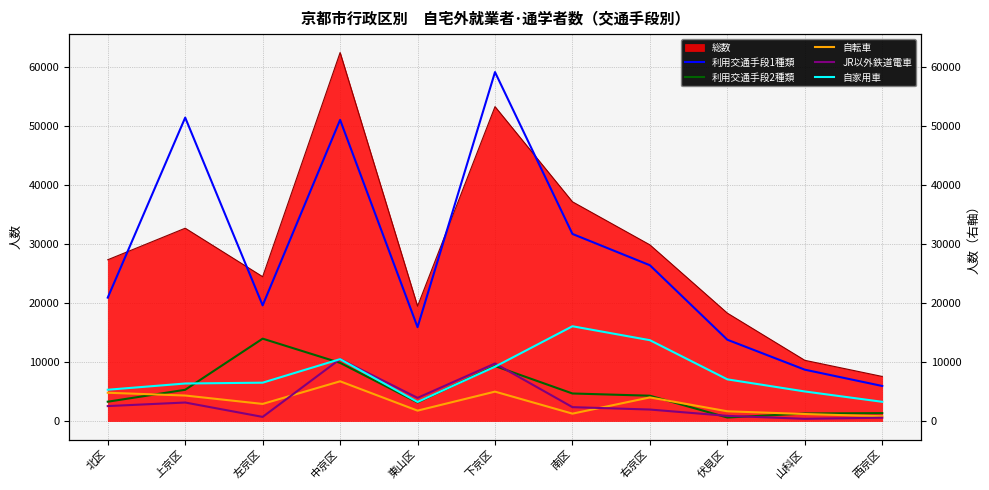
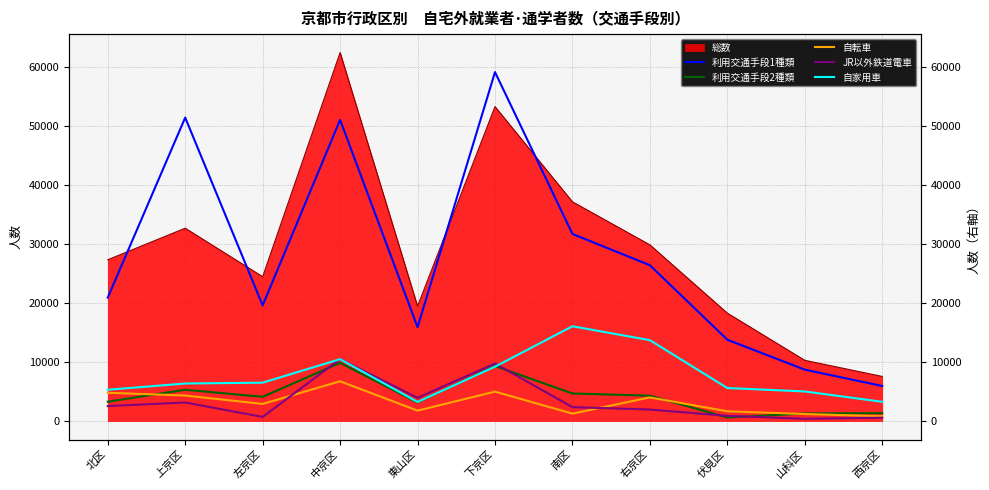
利用交通手段2種類, 左京区: 14000 -> 4000
自家用車, 伏見区: 7000 -> 6000
